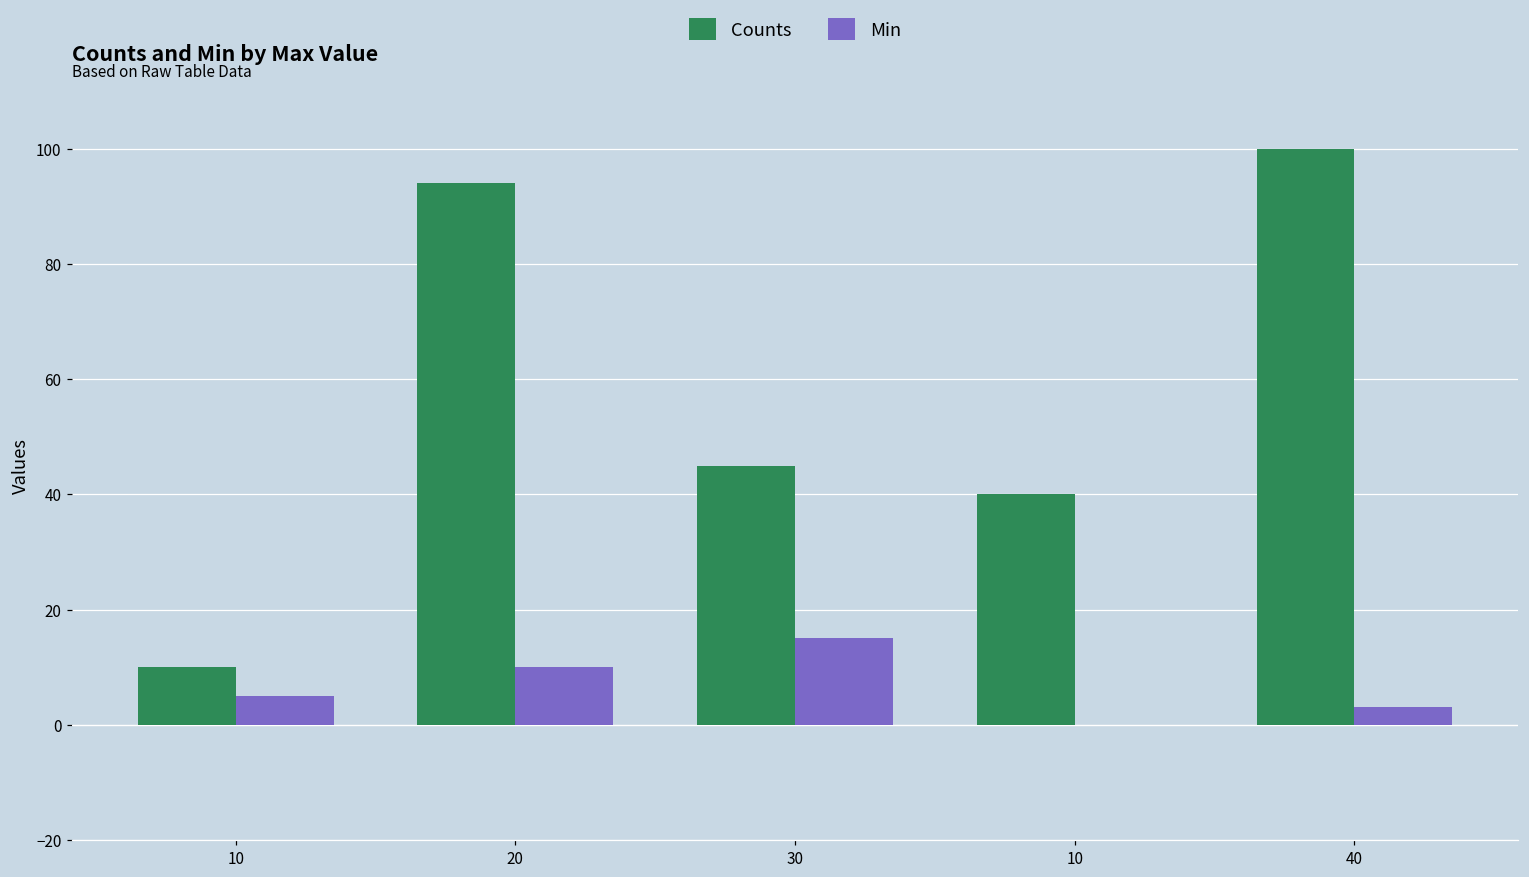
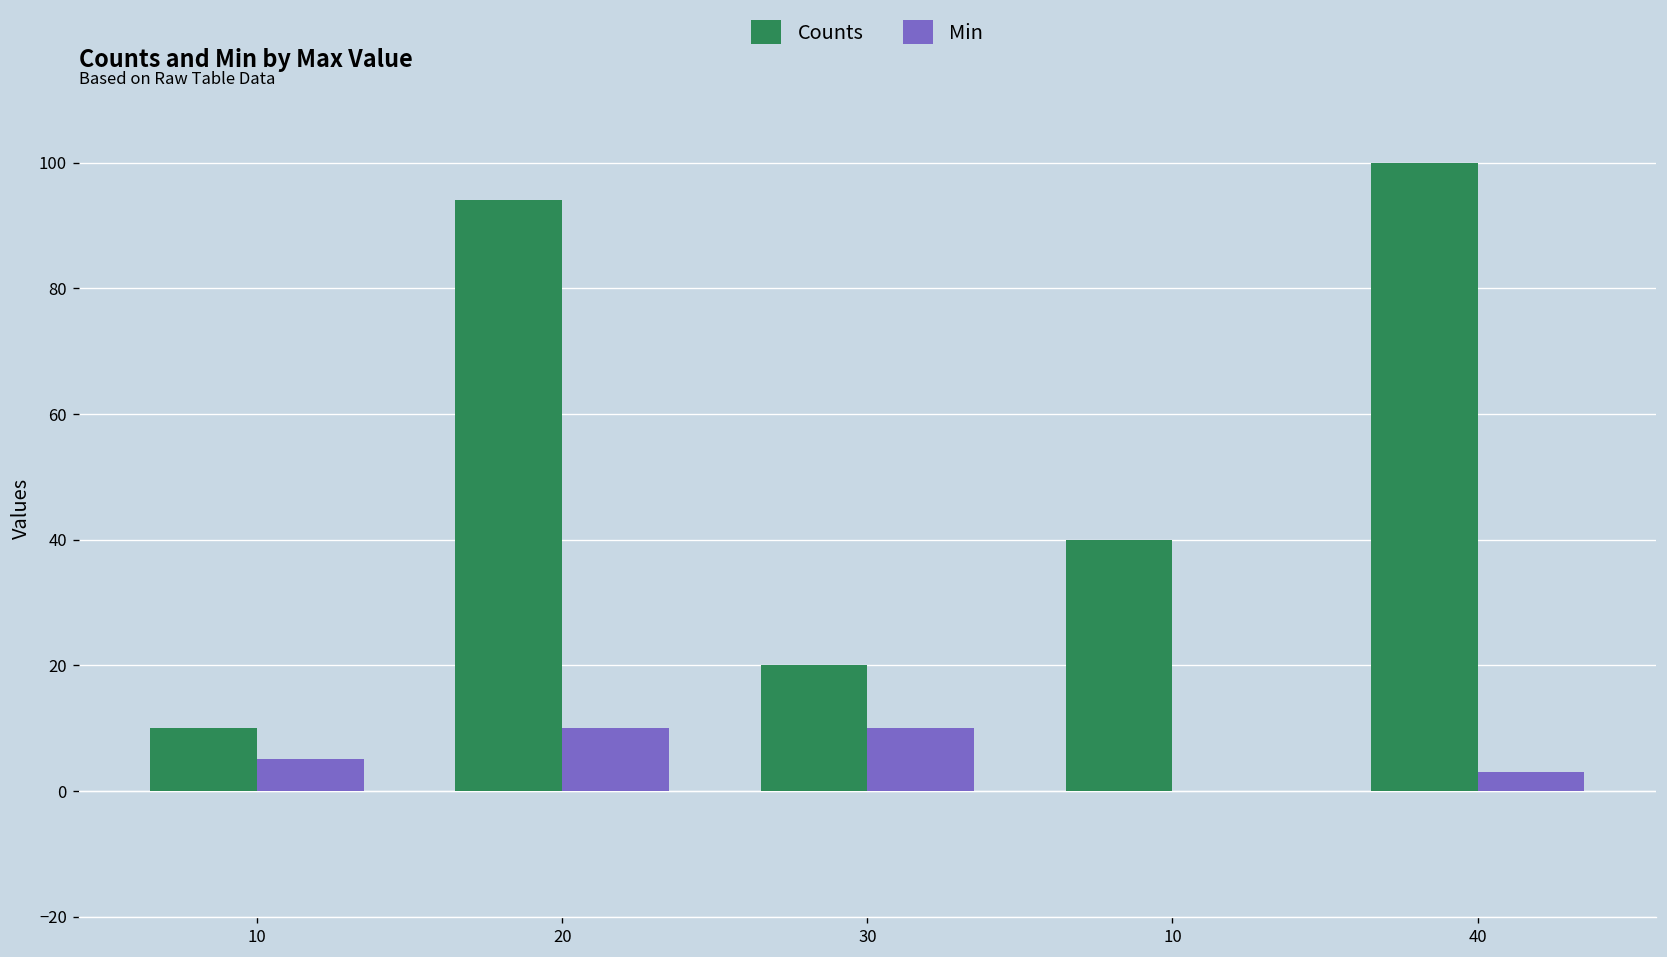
Counts, 30: 45 -> 20
Min, 30: 15 -> 10
